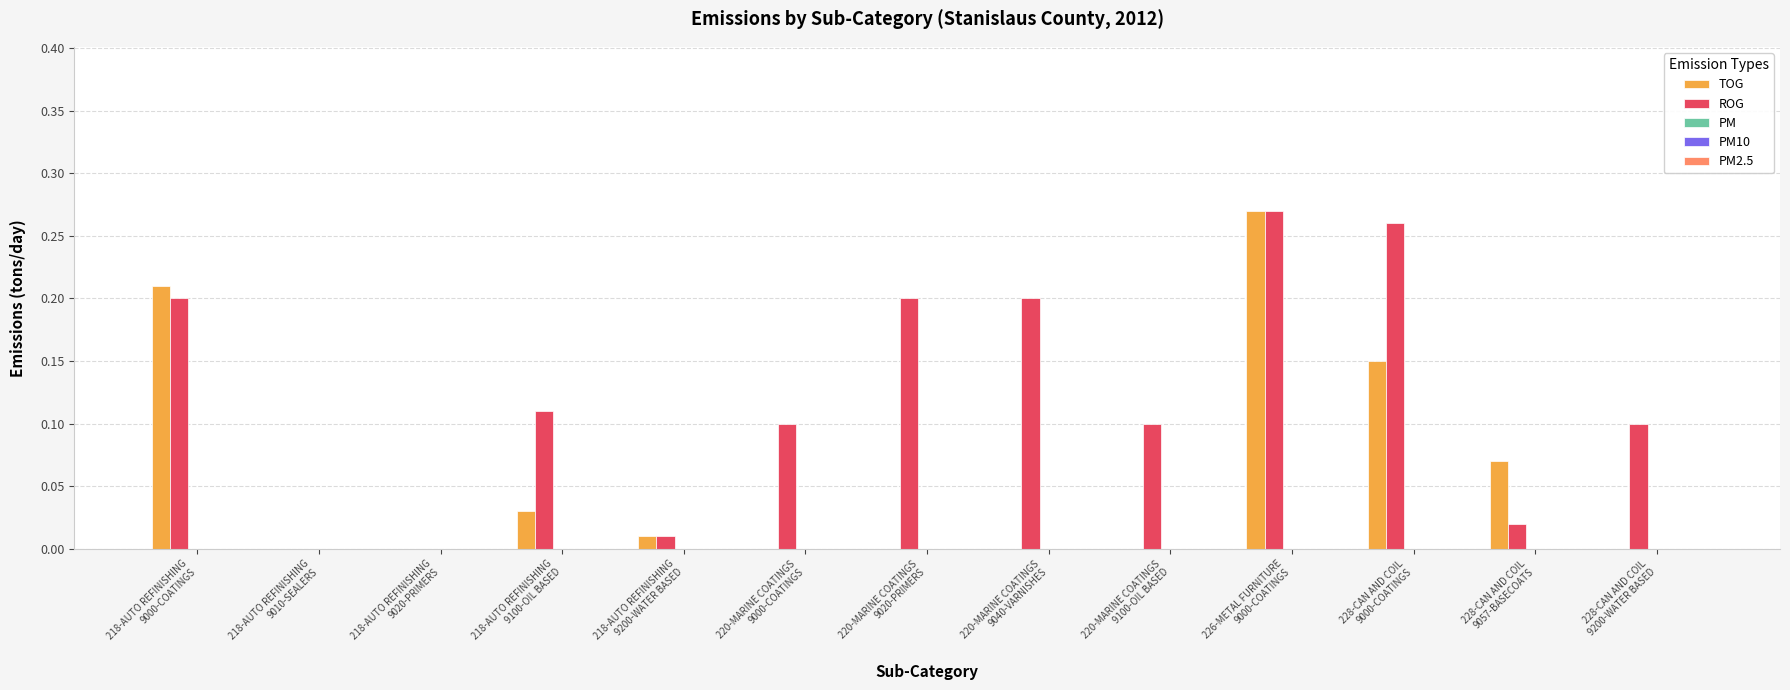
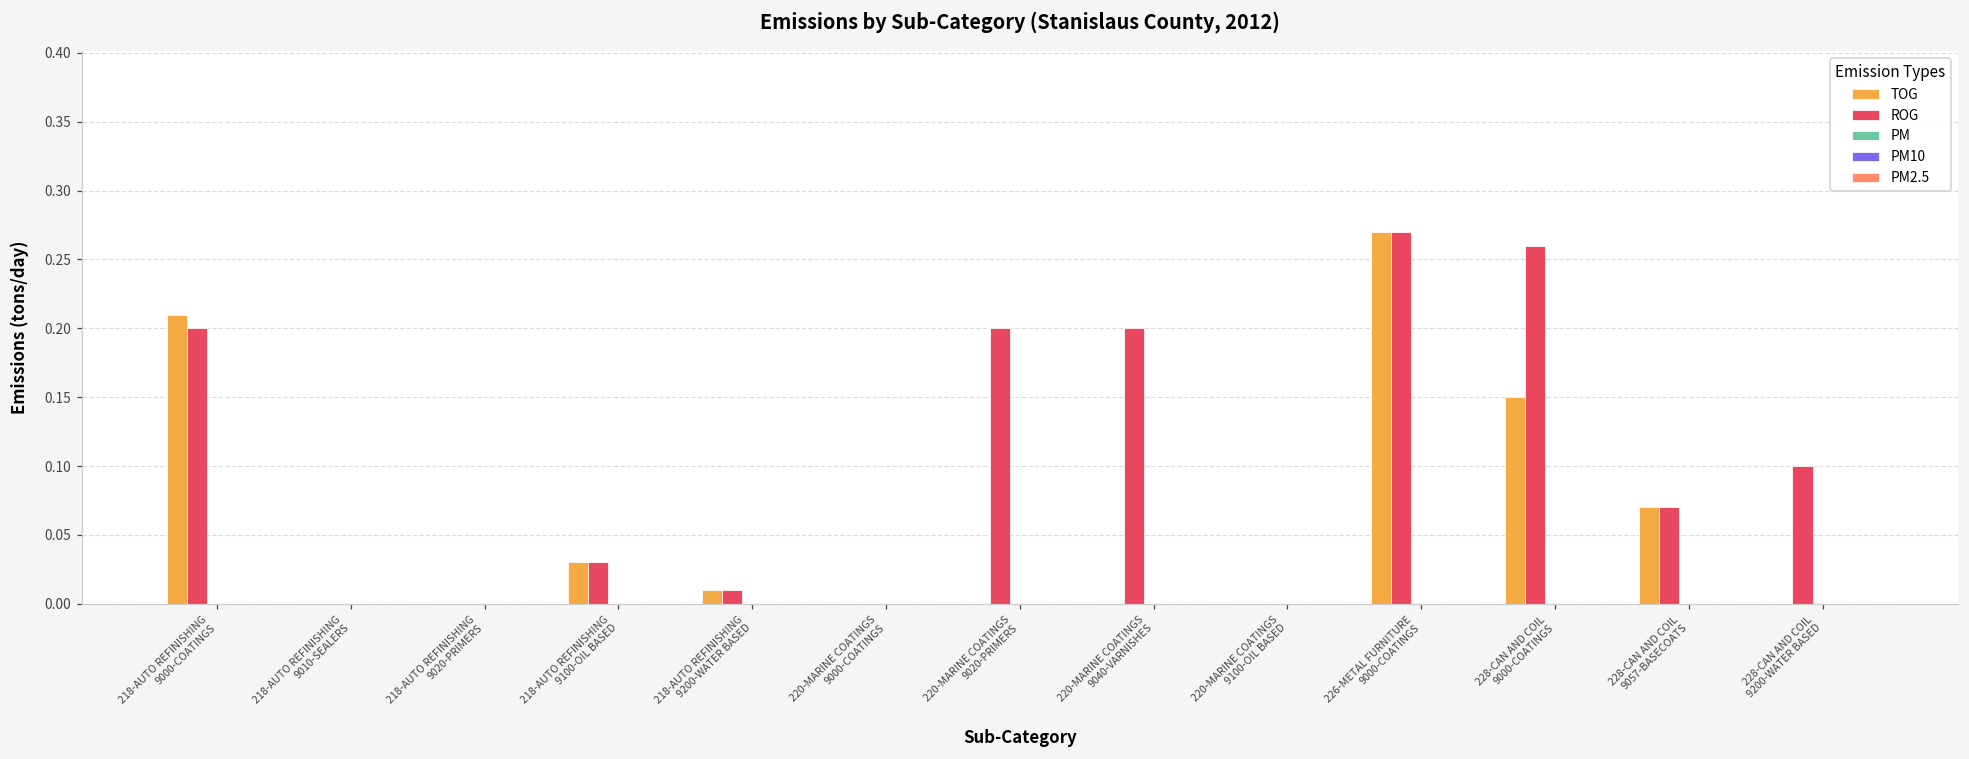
ROG, 218-AUTO REFINISHING 9100-OIL BASED: 0.11 -> 0.03
ROG, 220-MARINE COATINGS 9000-COATINGS: 0.1 -> 0.0
ROG, 220-MARINE COATINGS 9100-OIL BASED: 0.1 -> 0.0
ROG, 228-CAN AND COIL 9057-BASECOATS: 0.02 -> 0.07
